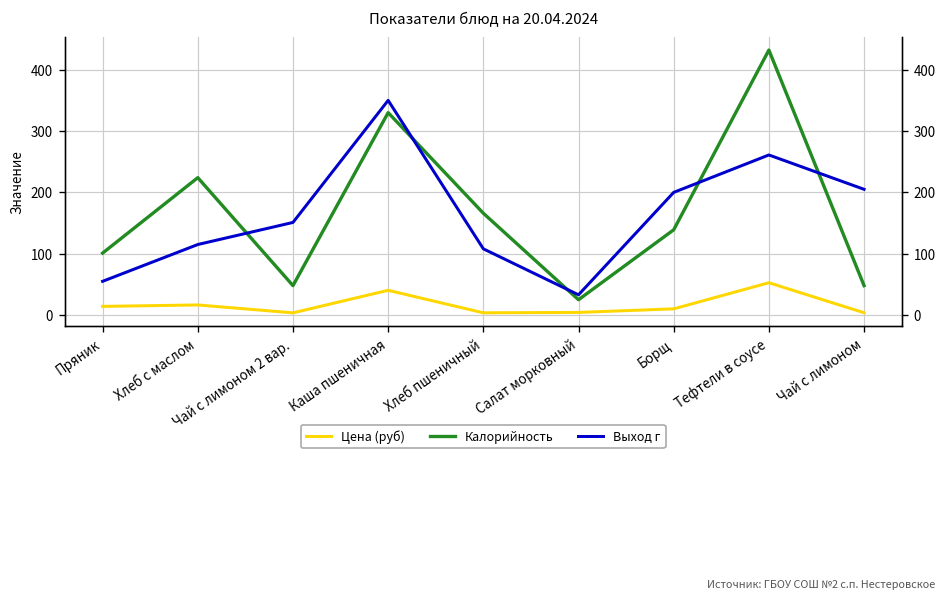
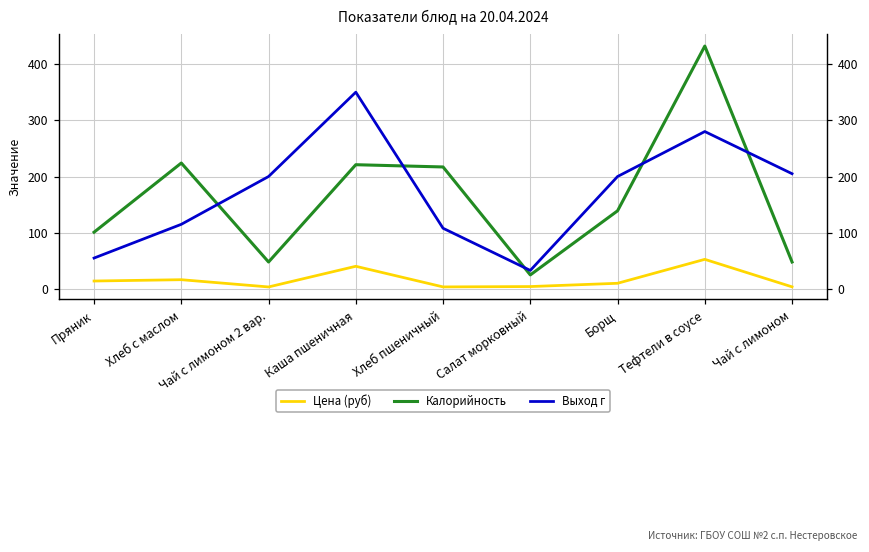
Выход г, Чай с лимоном 2 вар.: 150 -> 200
Калорийность, Каша пшеничная: 330 -> 220
Калорийность, Хлеб пшеничный: 170 -> 220
Выход г, Тефтели в соусе: 260 -> 280
